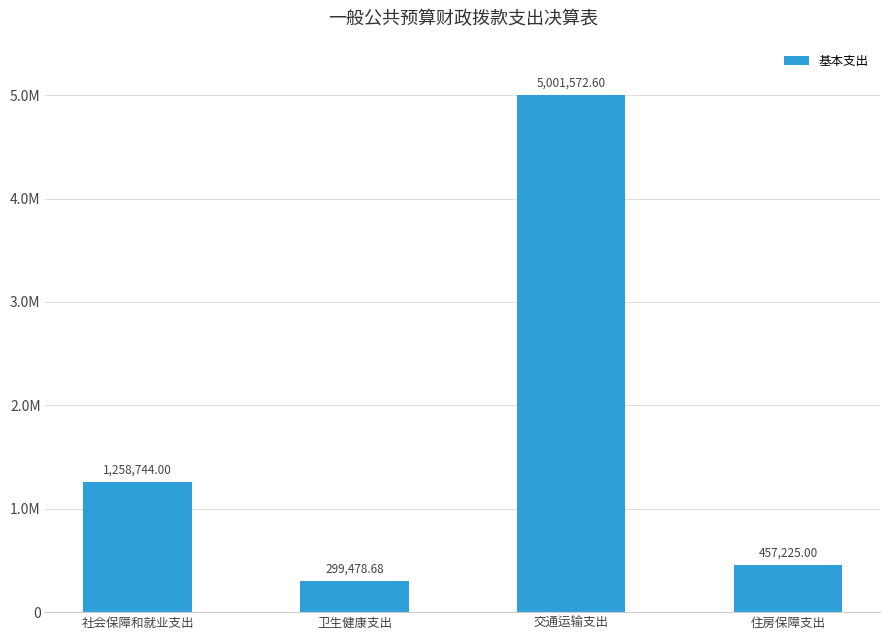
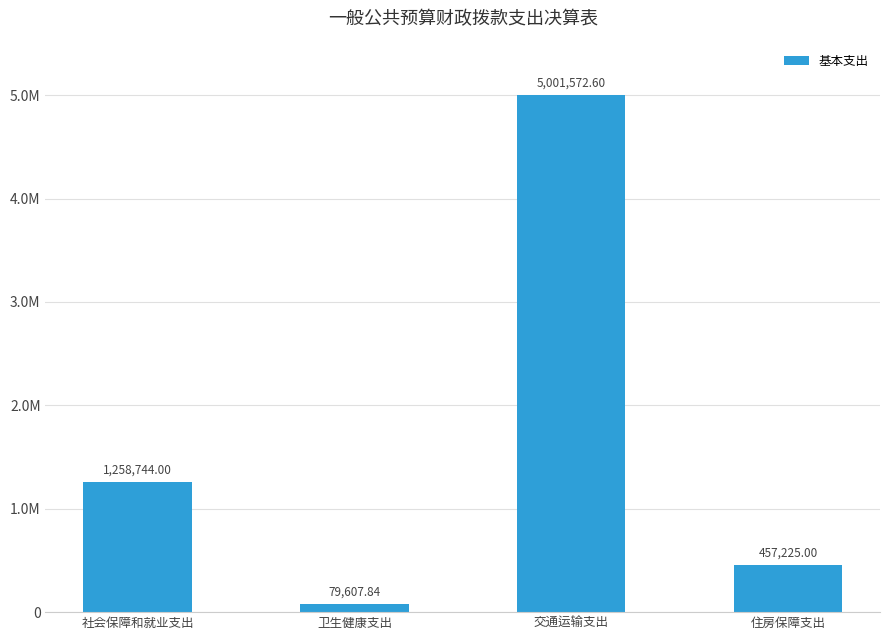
卫生健康支出: 299,478.68 -> 79,607.84
